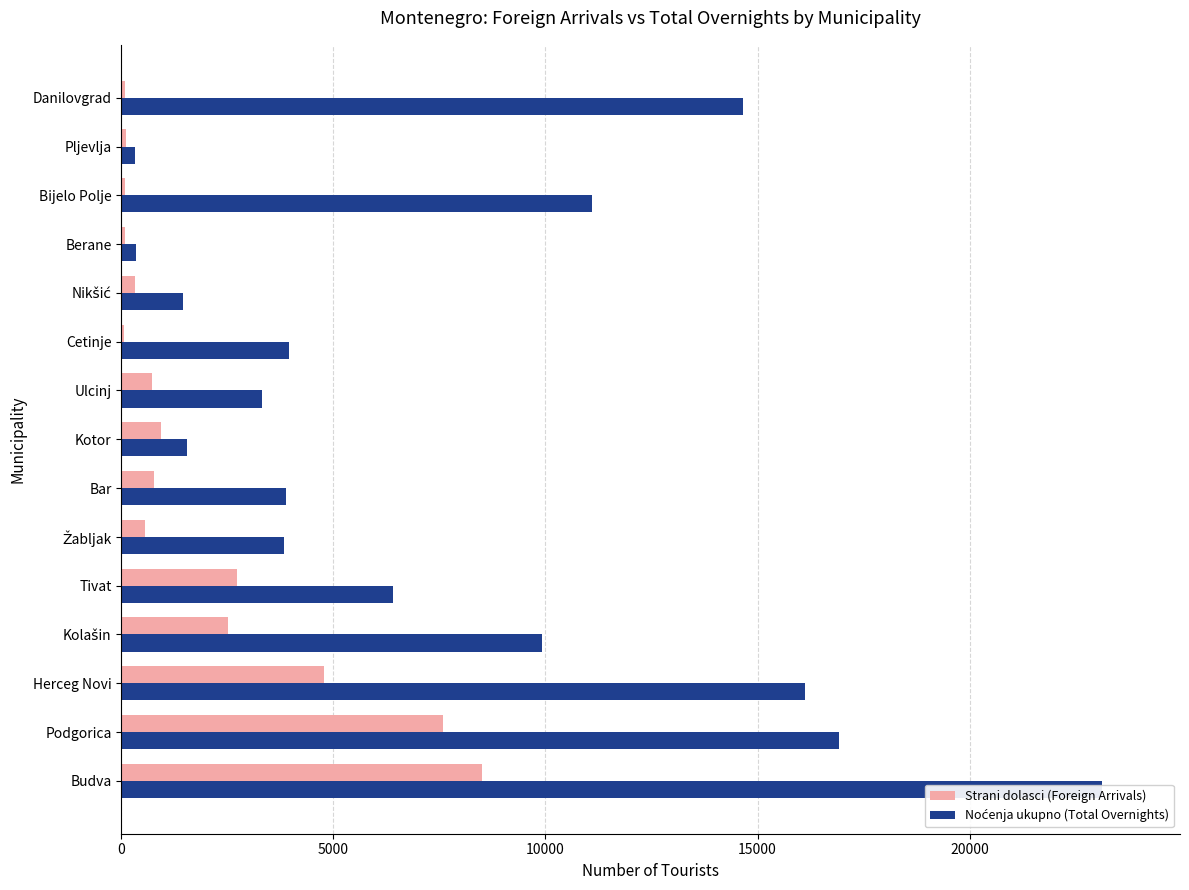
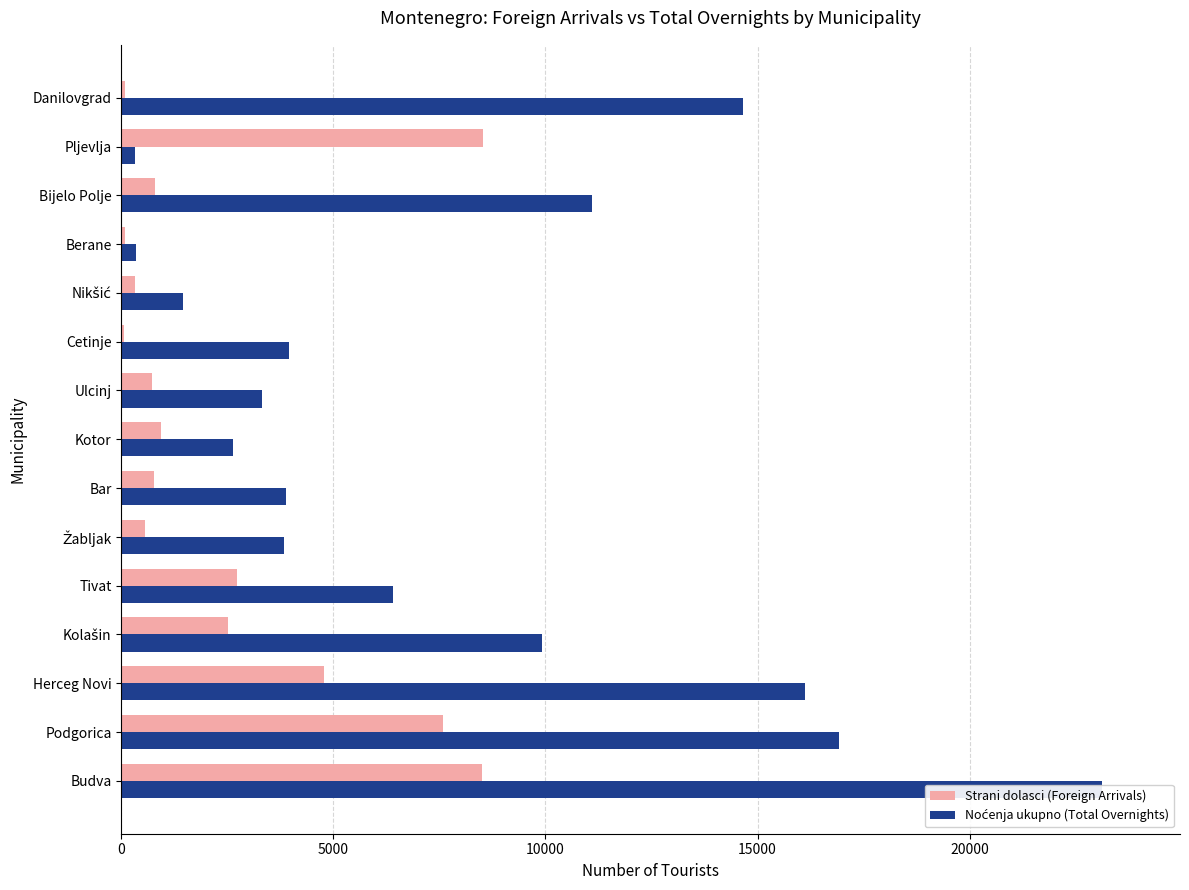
Strani dolasci (Foreign Arrivals), Pljevlja: 100 -> 8500
Strani dolasci (Foreign Arrivals), Bijelo Polje: 100 -> 800
Noćenja ukupno (Total Overnights), Kotor: 1500 -> 2600
